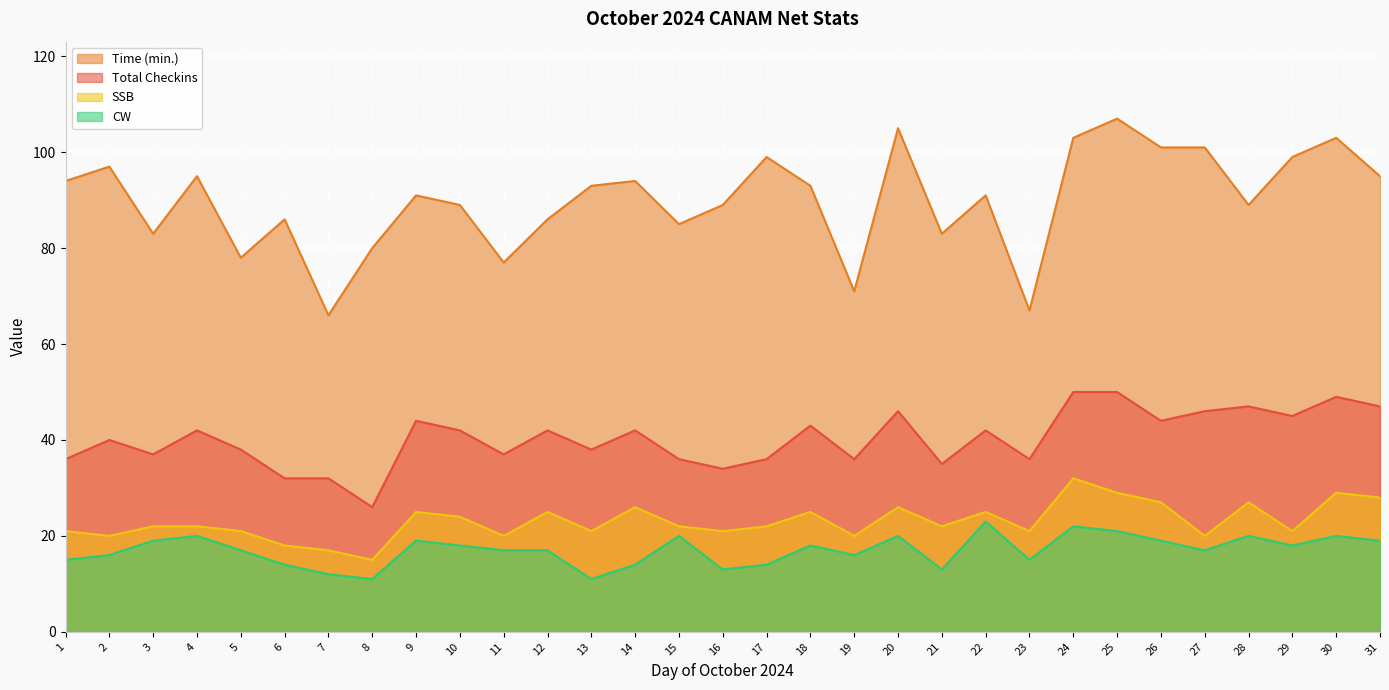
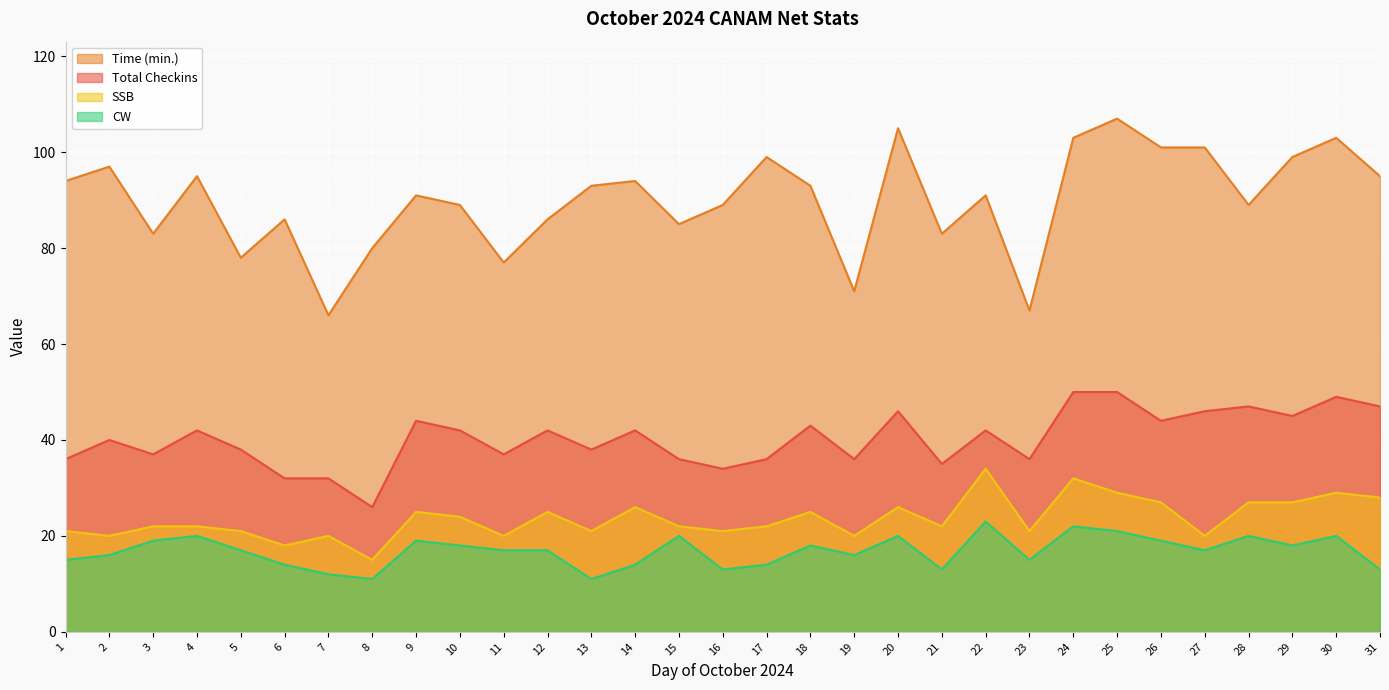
SSB, 7: 17 -> 20
SSB, 22: 25 -> 34
SSB, 29: 21 -> 27
CW, 31: 19 -> 13
